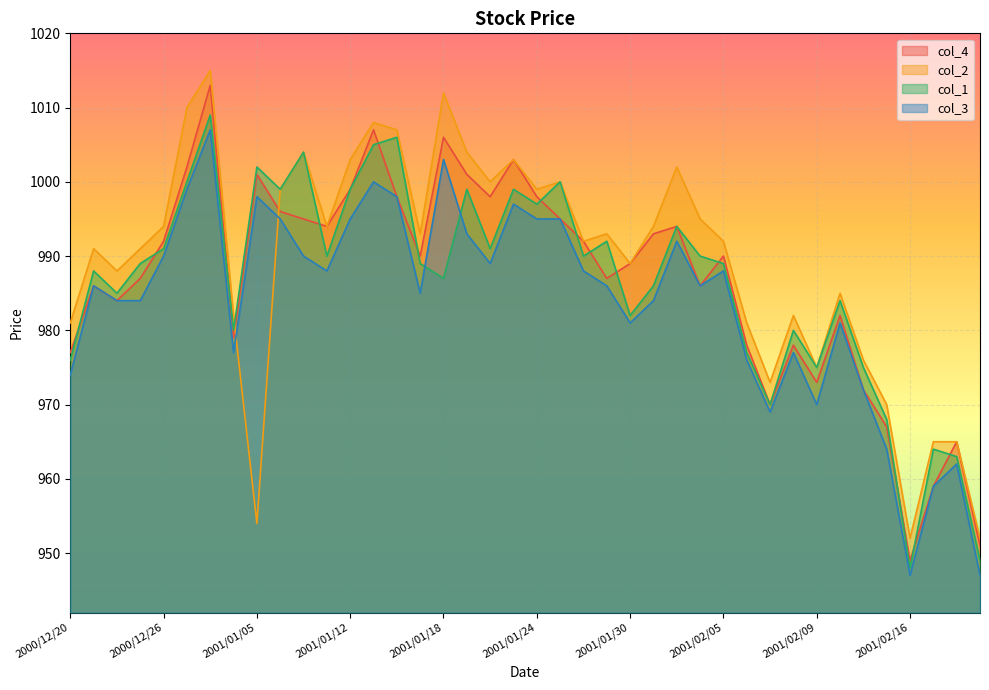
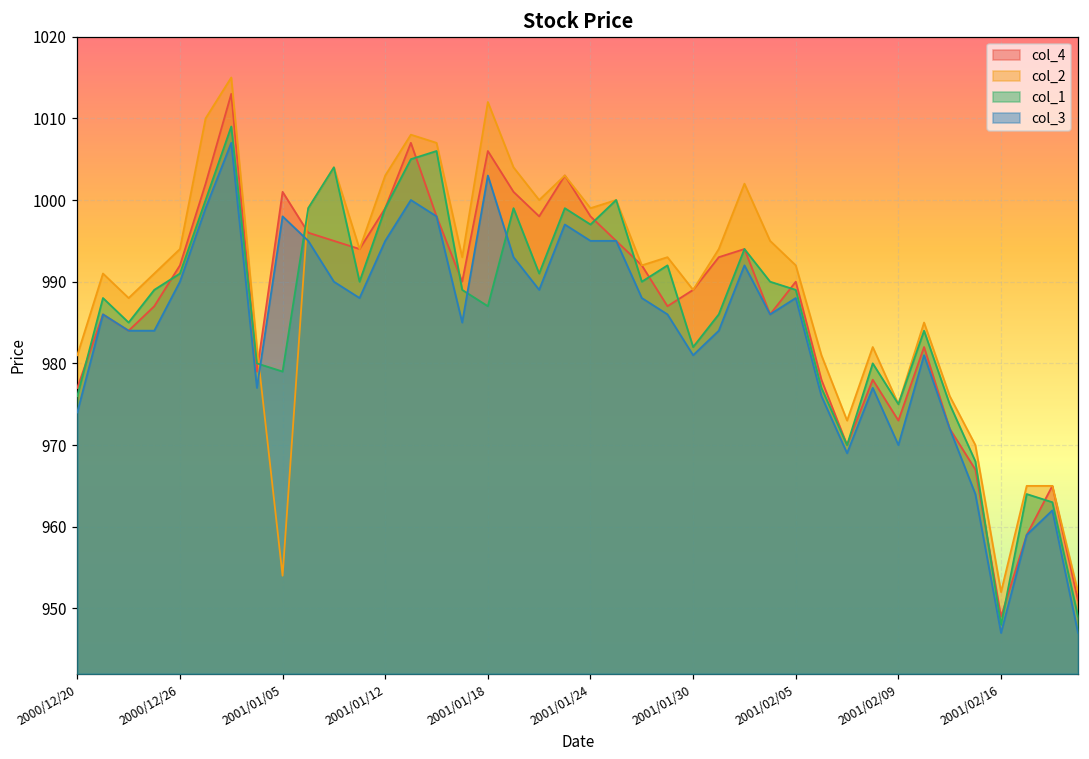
col_1, 2001/01/05: 1002 -> 979
